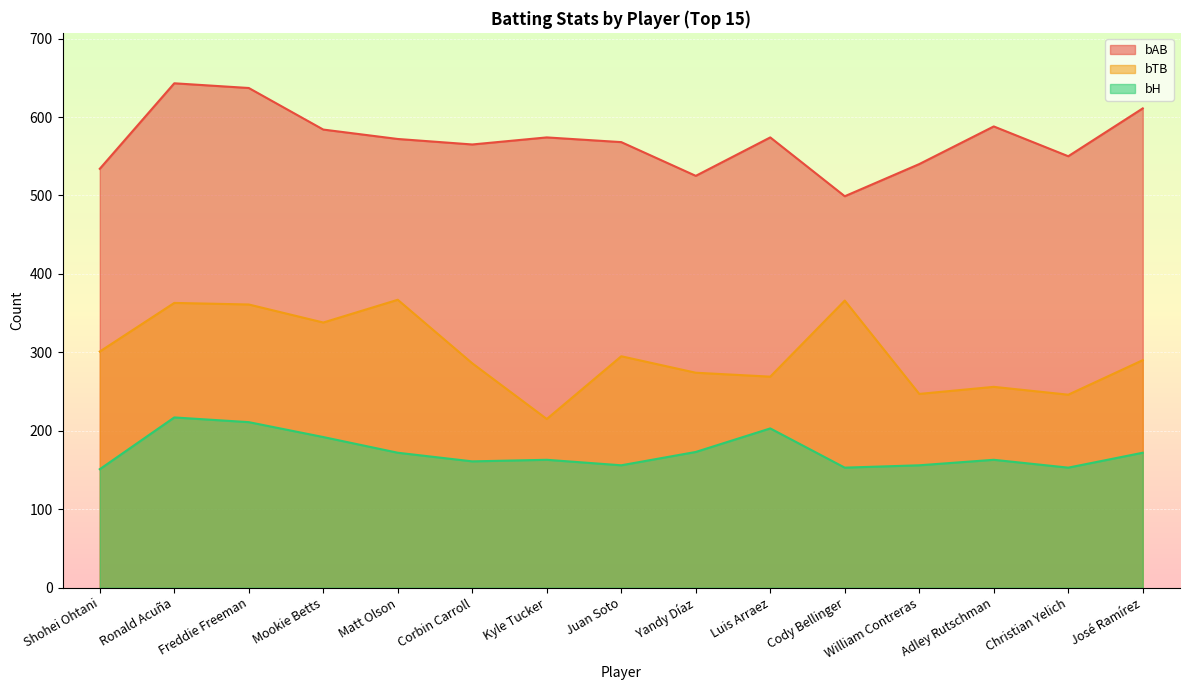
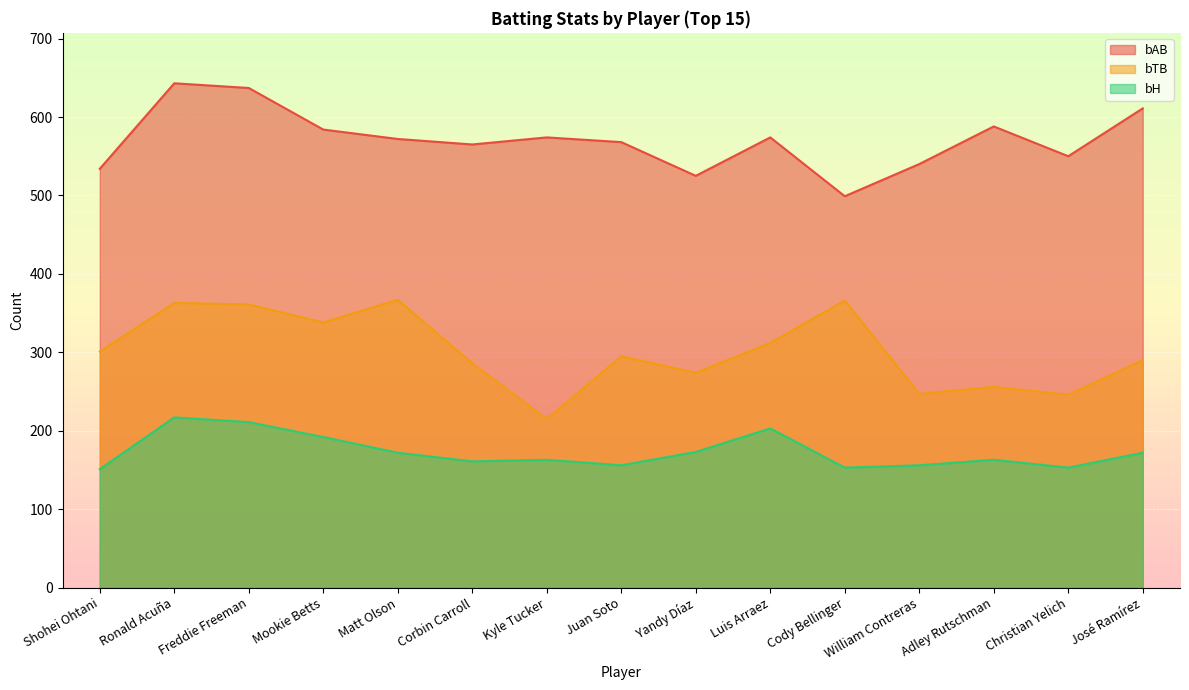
bTB, Luis Arraez: 270 -> 310
